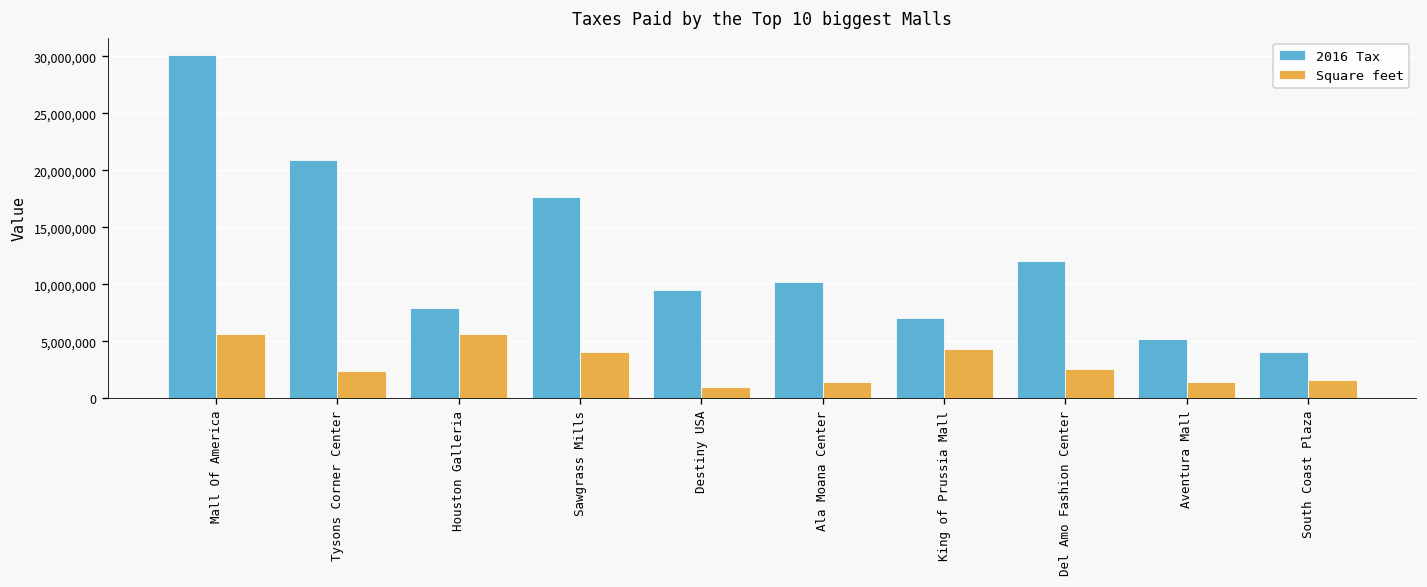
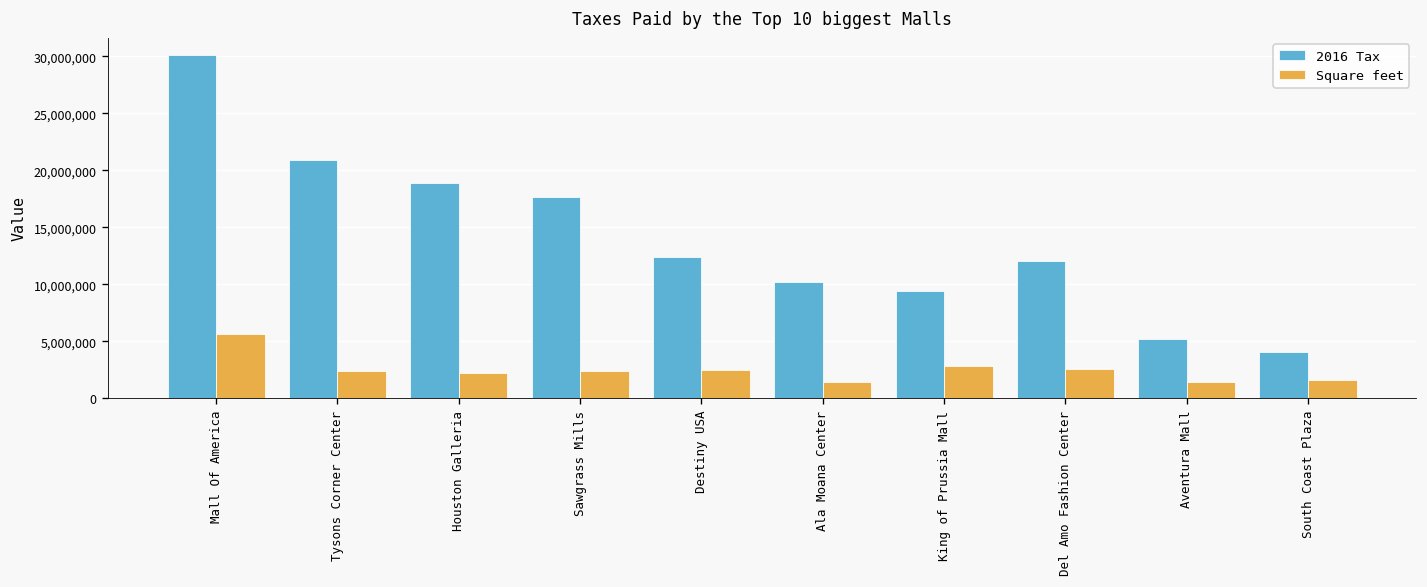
2016 Tax, Houston Galleria: 8,000,000 -> 19,000,000
Square feet, Houston Galleria: 6,000,000 -> 2,000,000
Square feet, Sawgrass Mills: 4,000,000 -> 2,000,000
2016 Tax, Destiny USA: 9,000,000 -> 12,000,000
Square feet, Destiny USA: 1,000,000 -> 2,000,000
2016 Tax, King of Prussia Mall: 7,000,000 -> 9,000,000
Square feet, King of Prussia Mall: 4,000,000 -> 3,000,000
